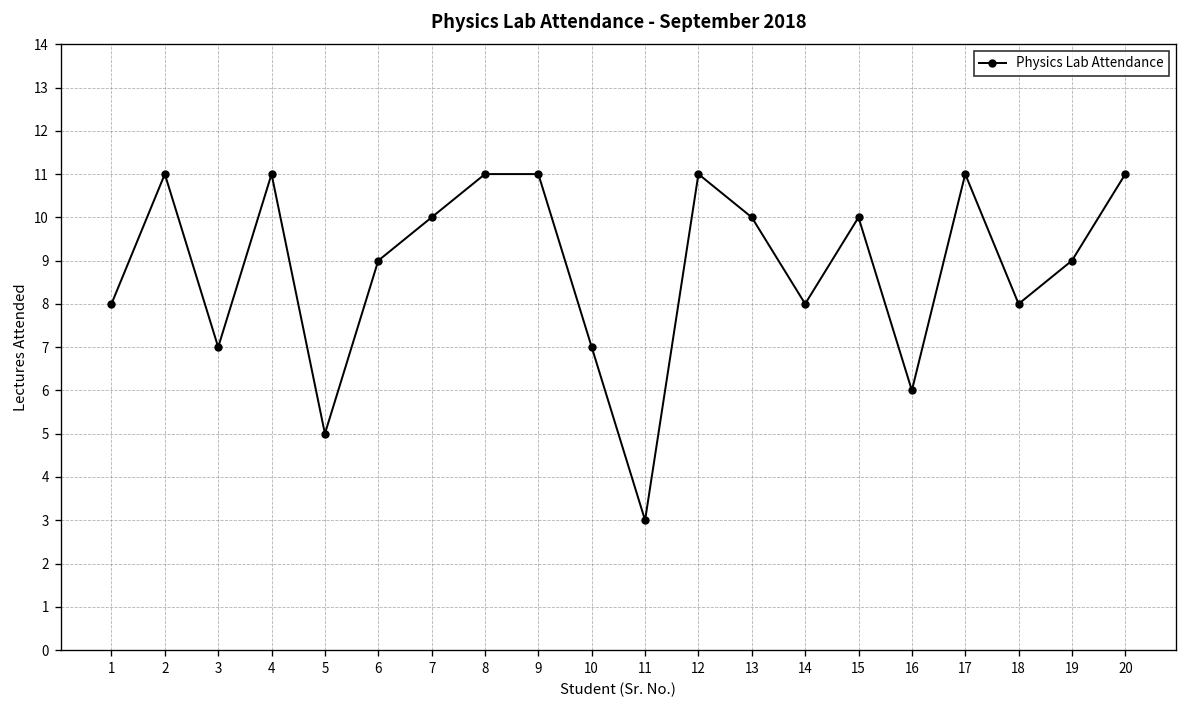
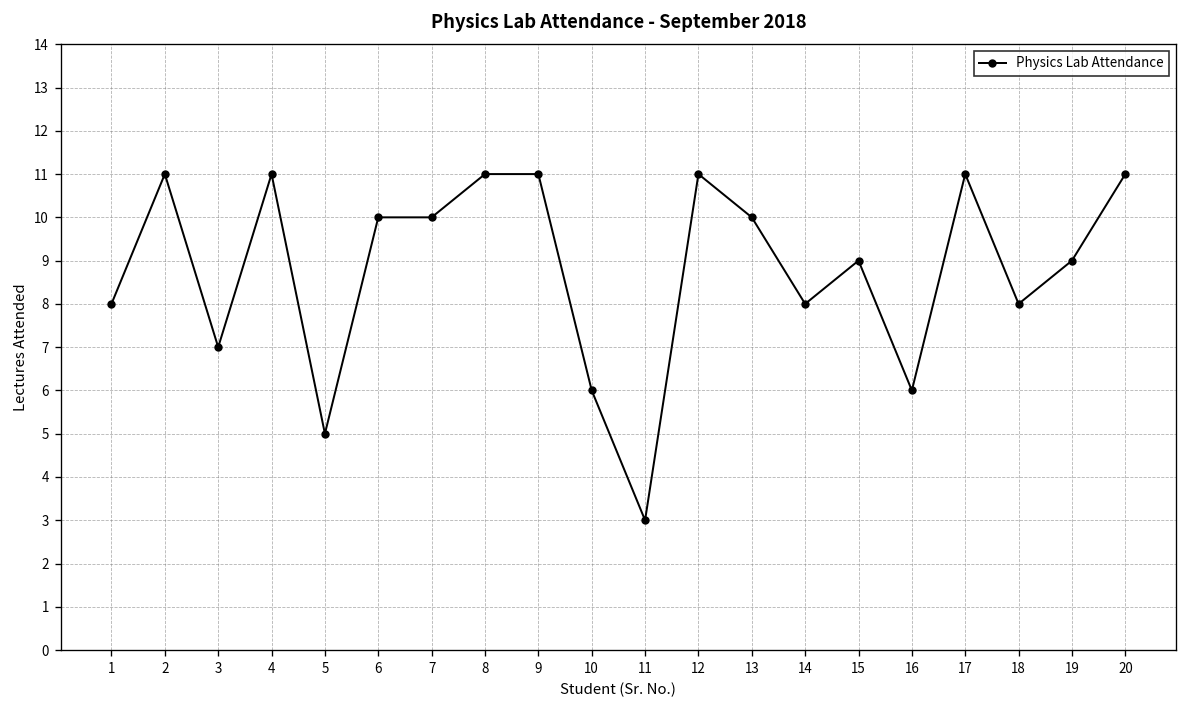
6: 9 -> 10
10: 7 -> 6
15: 10 -> 9
